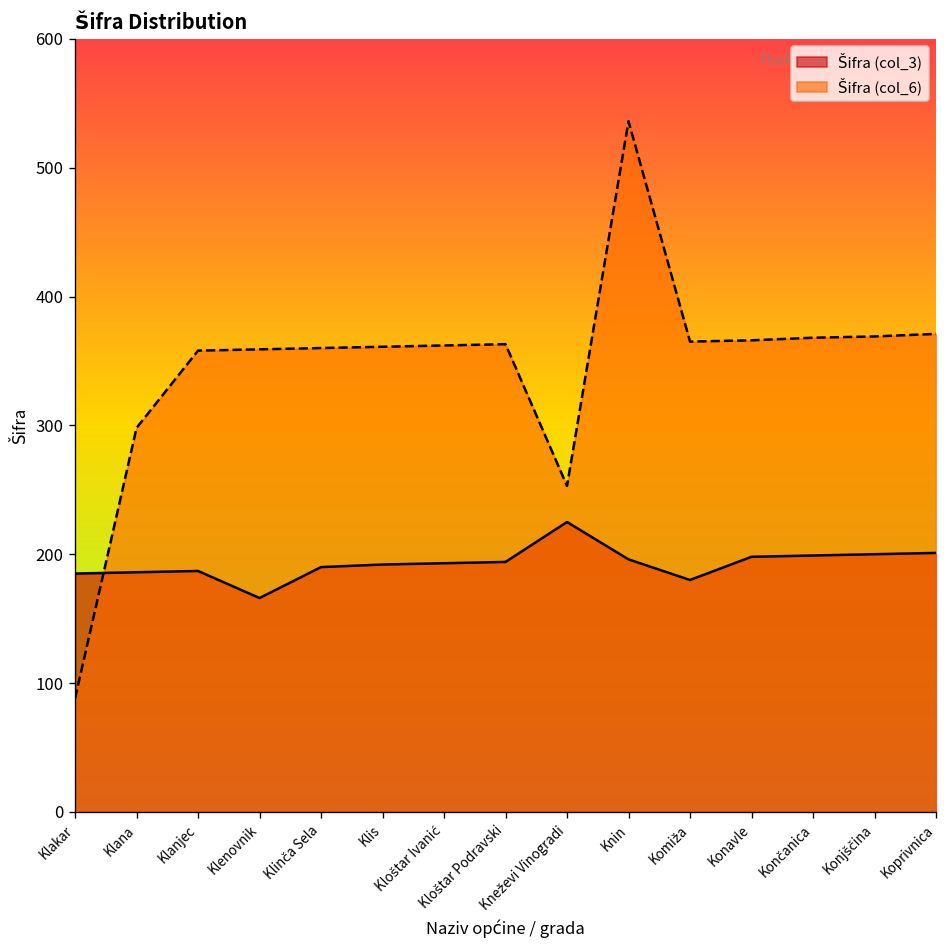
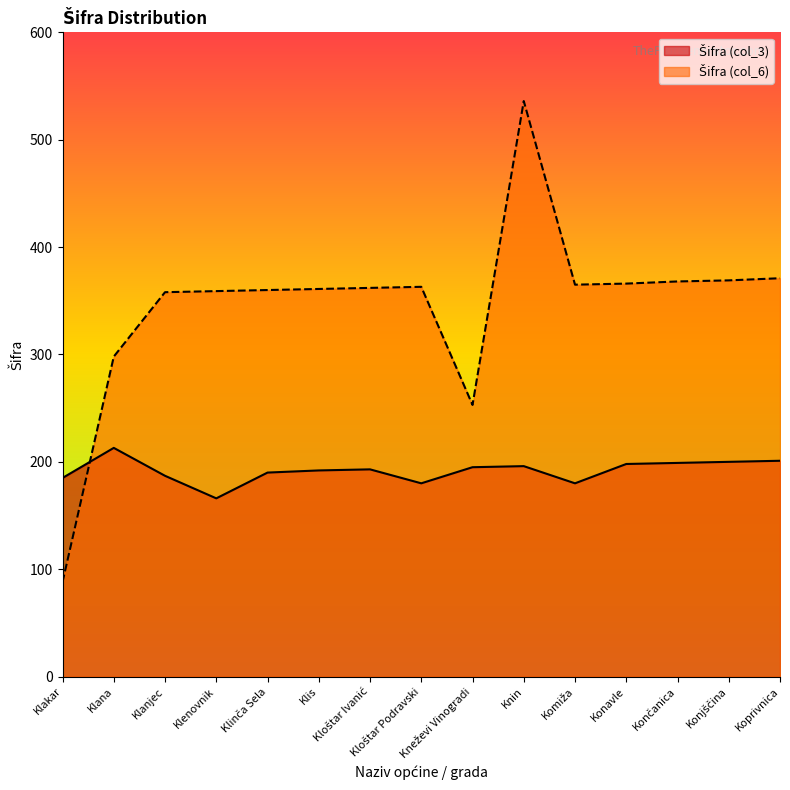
Šifra (col_3), Klana: 186 -> 213
Šifra (col_3), Kloštar Podravski: 194 -> 180
Šifra (col_3), Kneževi Vinogradi: 225 -> 195
